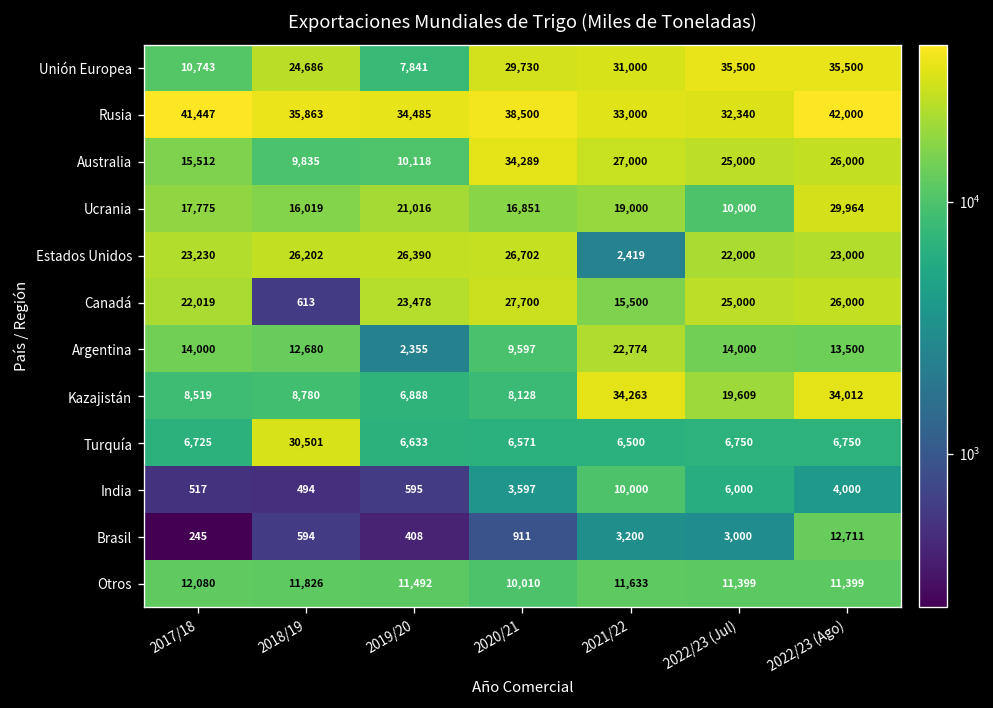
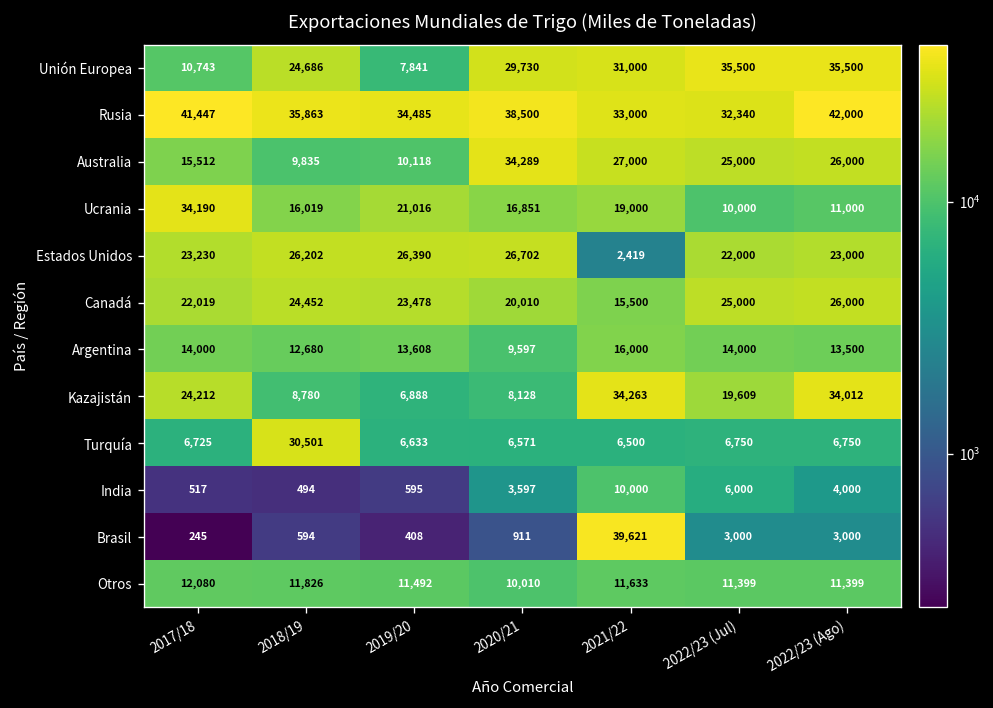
Ucrania, 2017/18: 17,775 -> 34,190
Ucrania, 2022/23 (Ago): 29,964 -> 11,000
Canadá, 2018/19: 613 -> 24,452
Canadá, 2020/21: 27,700 -> 20,010
Argentina, 2019/20: 2,355 -> 13,608
Argentina, 2021/22: 22,774 -> 16,000
Kazajistán, 2017/18: 8,519 -> 24,212
Brasil, 2021/22: 3,200 -> 39,621
Brasil, 2022/23 (Ago): 12,711 -> 3,000
